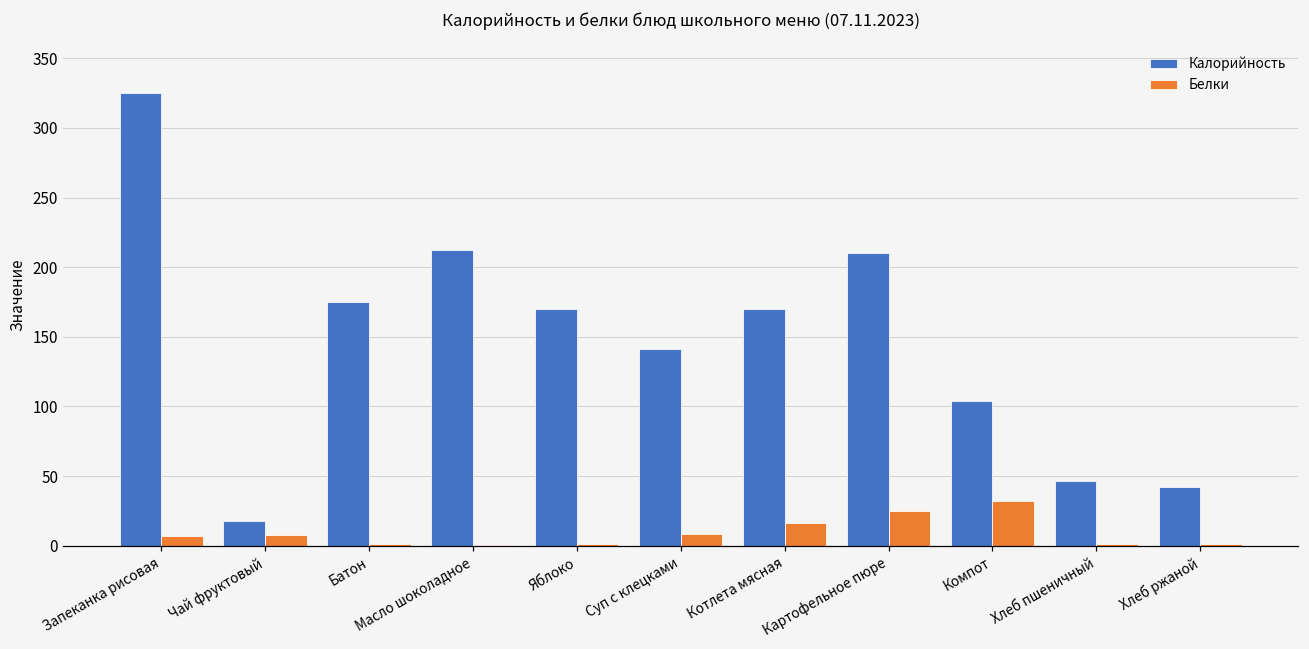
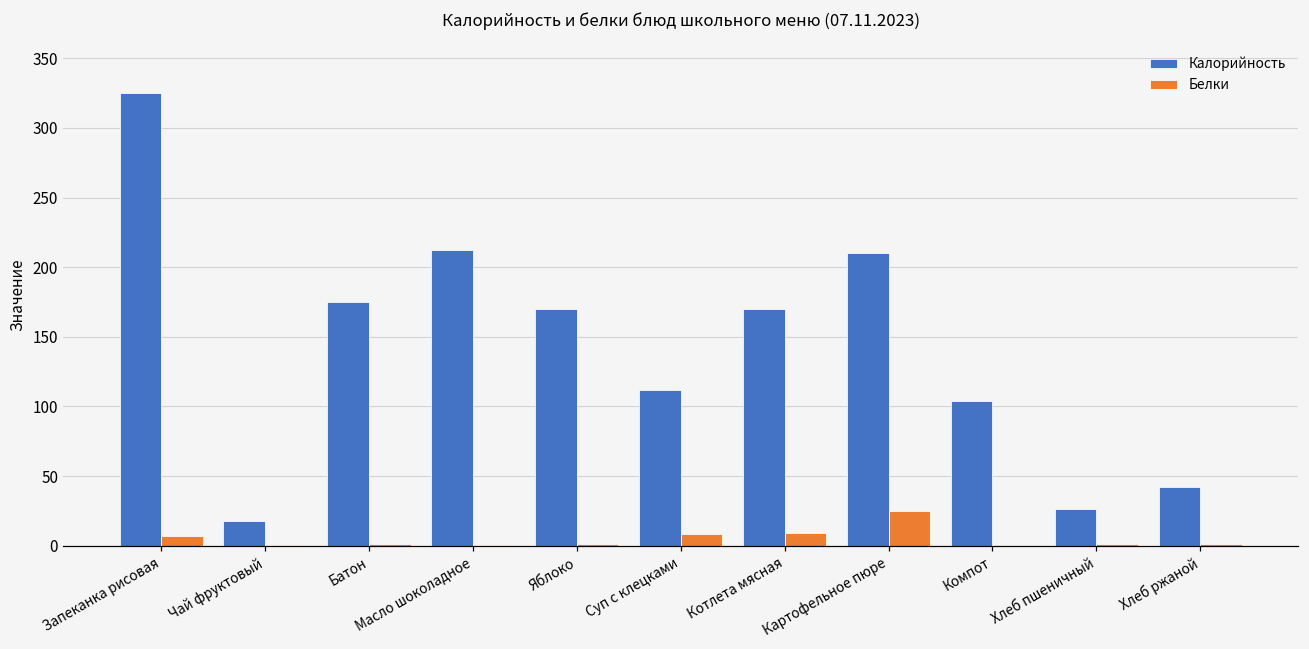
Белки, Чай фруктовый: 8 -> 0
Калорийность, Суп с клецками: 141 -> 112
Белки, Котлета мясная: 16 -> 9
Белки, Компот: 32 -> 0
Калорийность, Хлеб пшеничный: 46 -> 27
